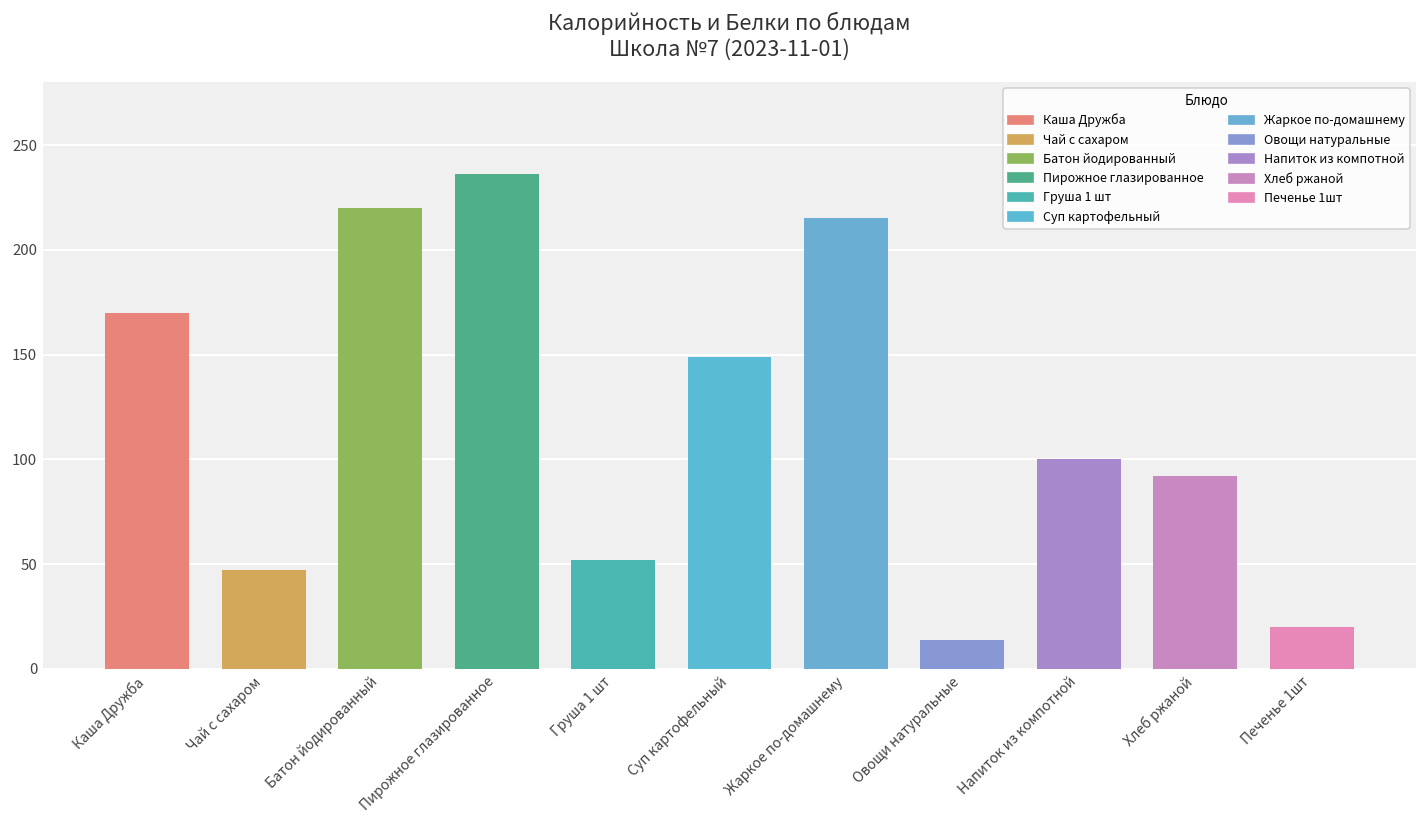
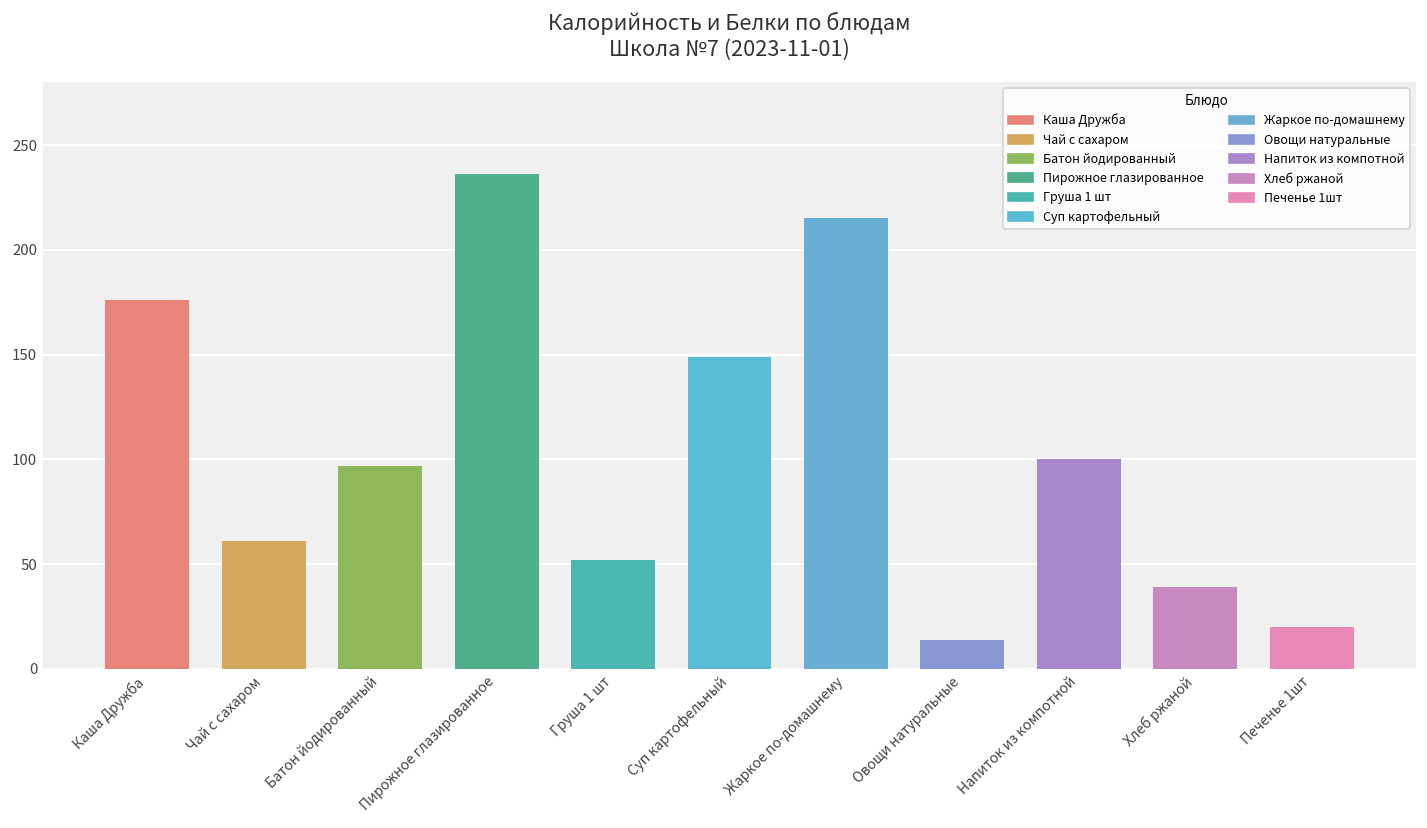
Каша Дружба: 170 -> 176
Чай с сахаром: 47 -> 61
Батон йодированный: 220 -> 97
Хлеб ржаной: 92 -> 39
